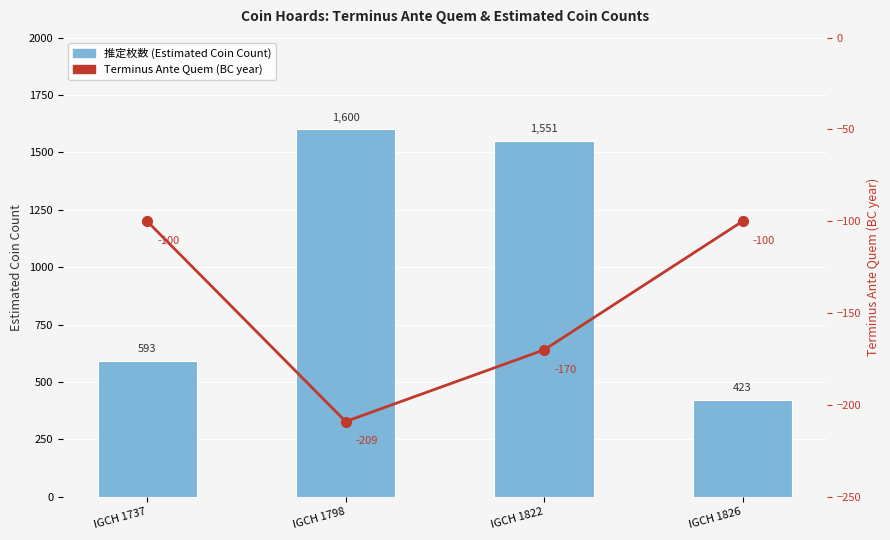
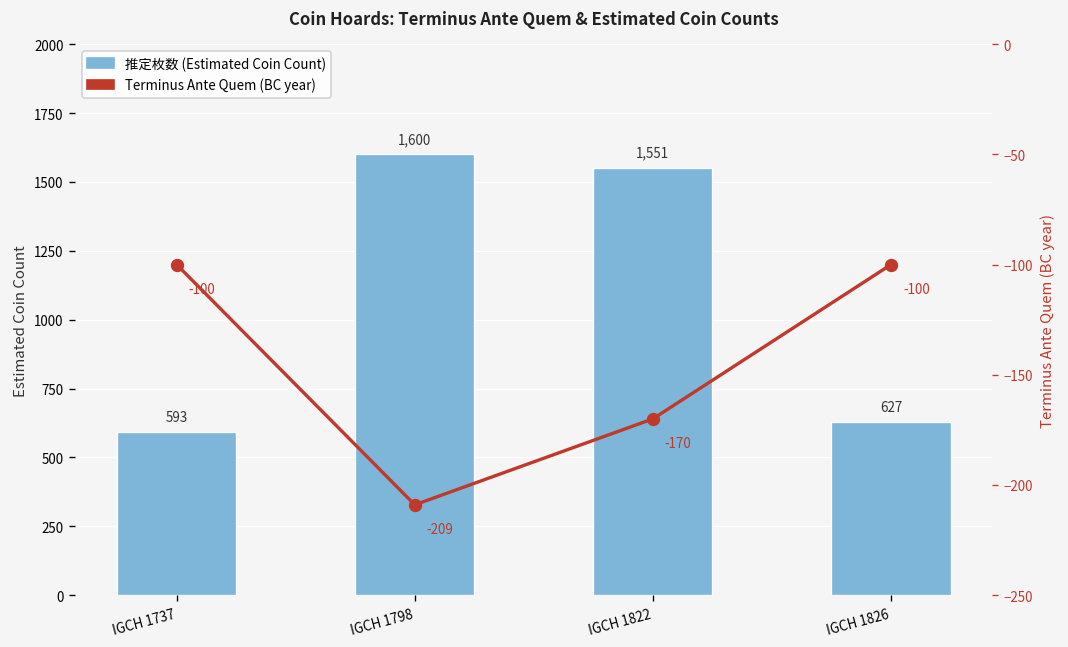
推定枚数 (Estimated Coin Count), IGCH 1826: 423 -> 627
